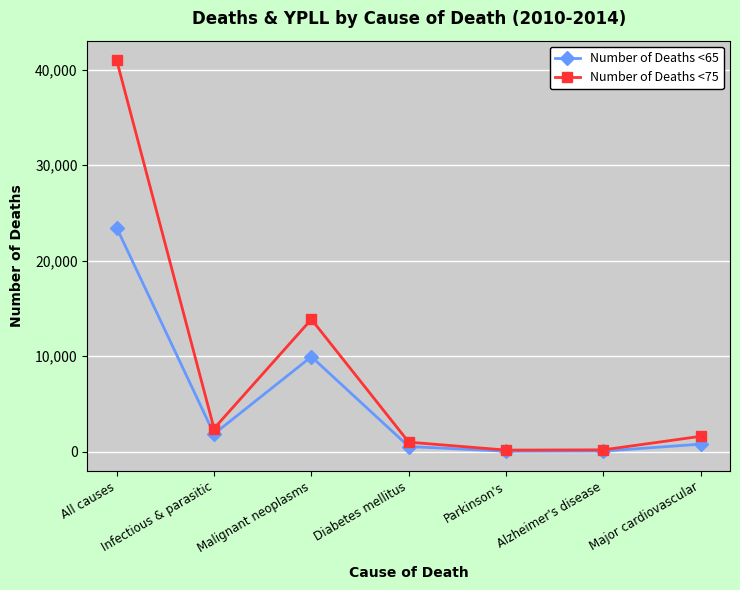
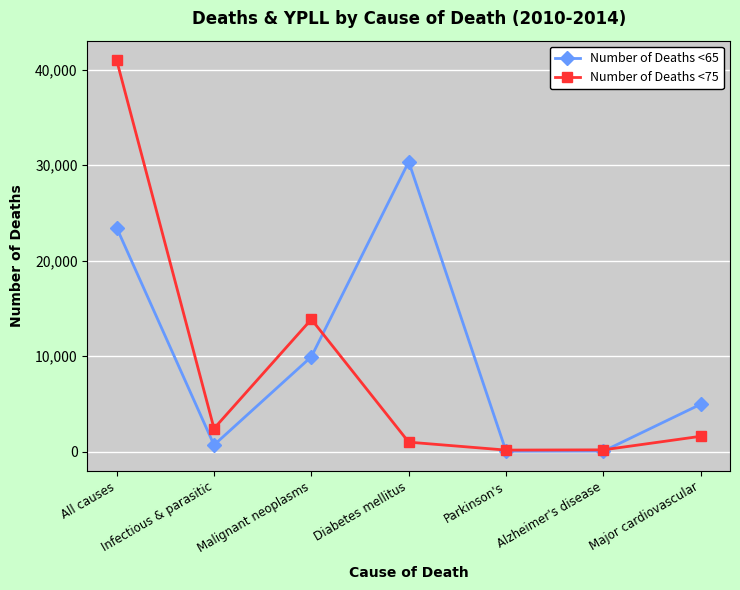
Number of Deaths <65, Infectious & parasitic: 2,000 -> 1,000
Number of Deaths <65, Diabetes mellitus: 1,000 -> 30,000
Number of Deaths <65, Major cardiovascular: 1,000 -> 5,000
